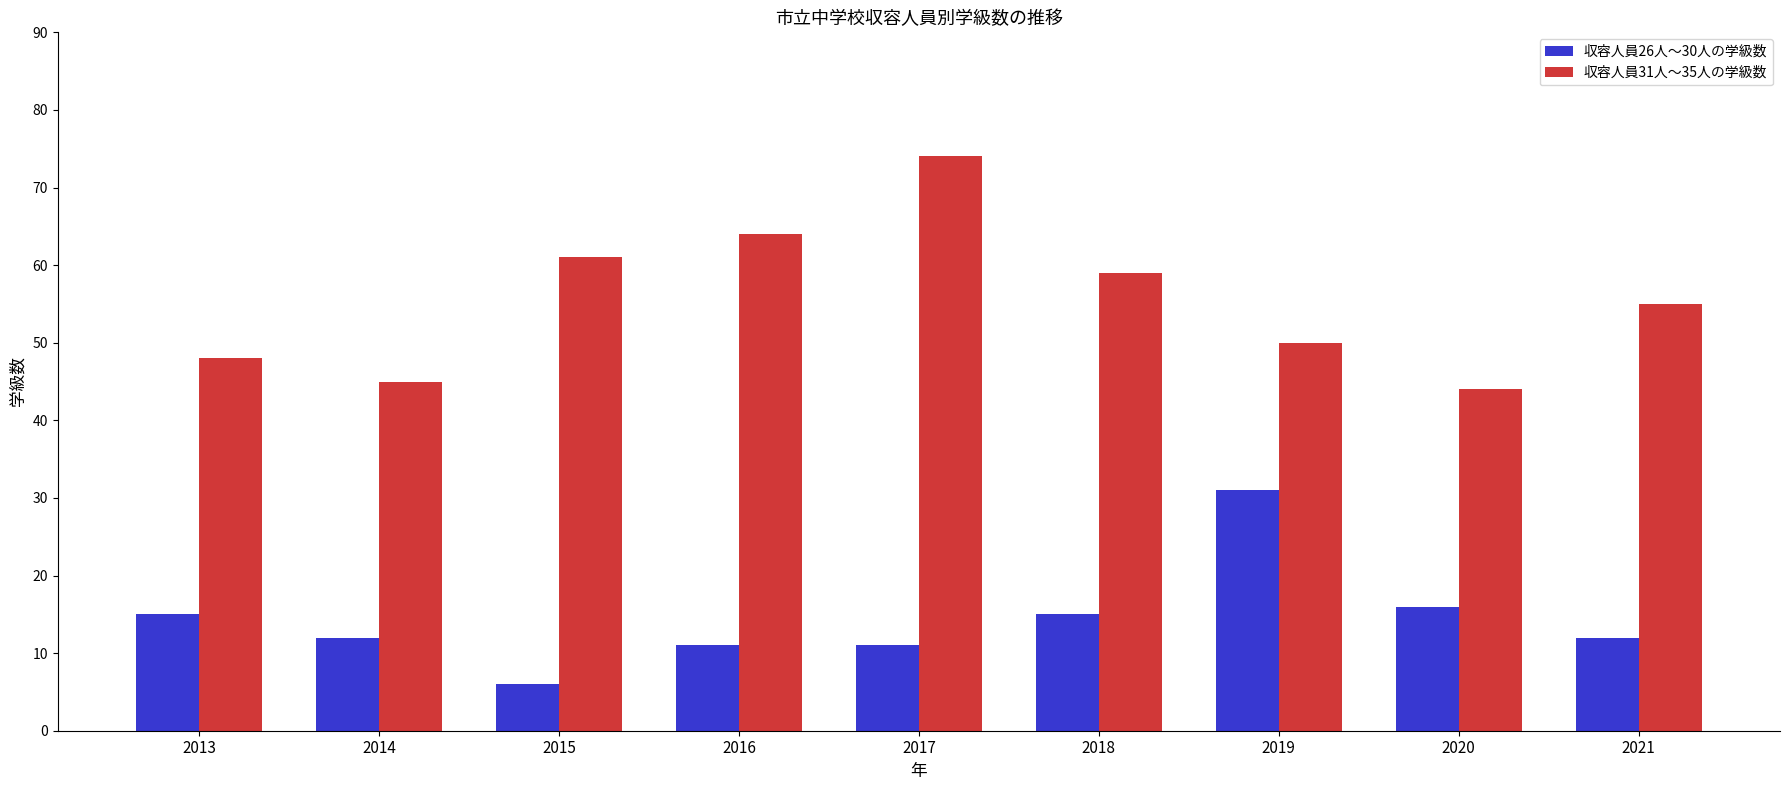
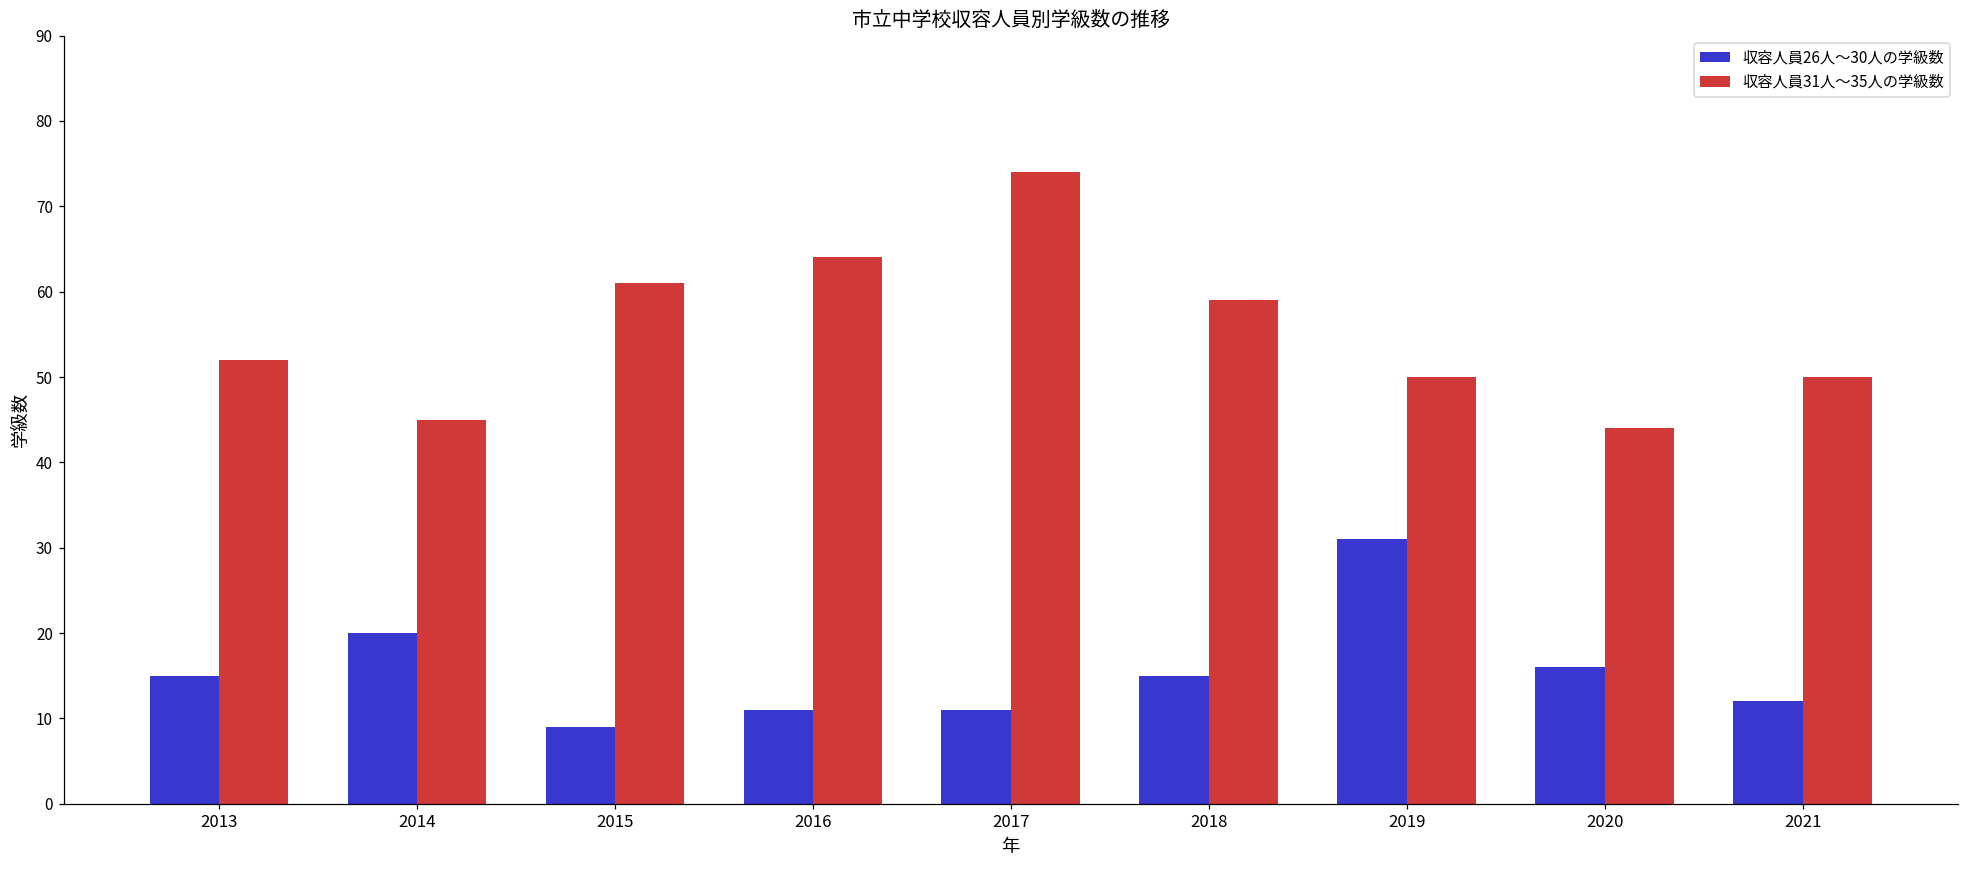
収容人員31人～35人の学級数, 2013: 48 -> 52
収容人員26人～30人の学級数, 2014: 12 -> 20
収容人員26人～30人の学級数, 2015: 6 -> 9
収容人員31人～35人の学級数, 2021: 55 -> 50
